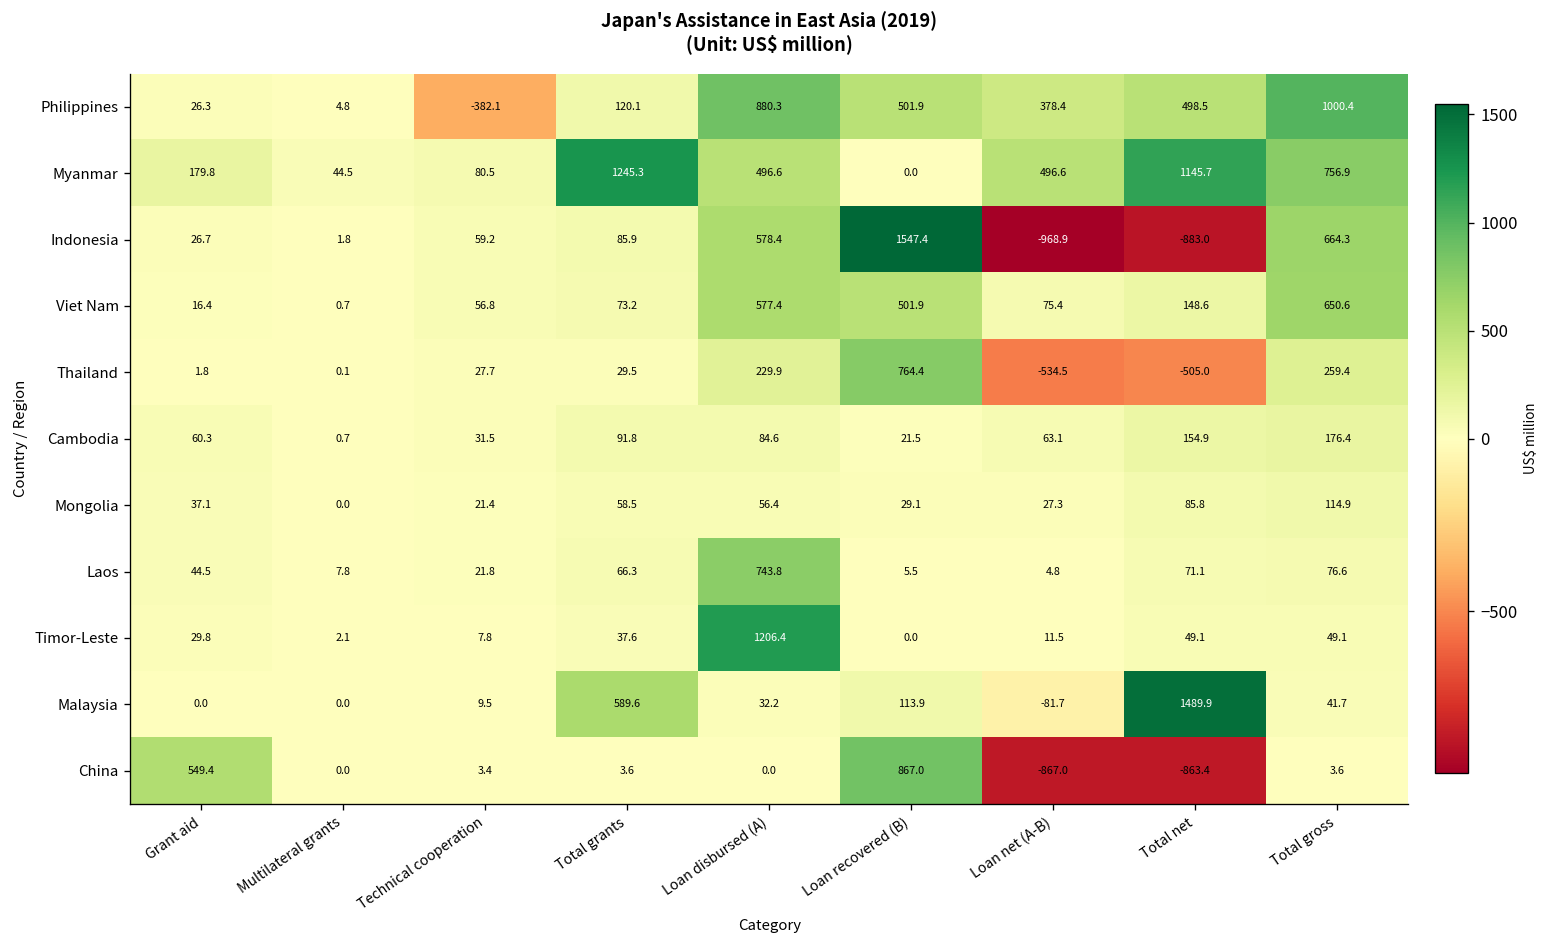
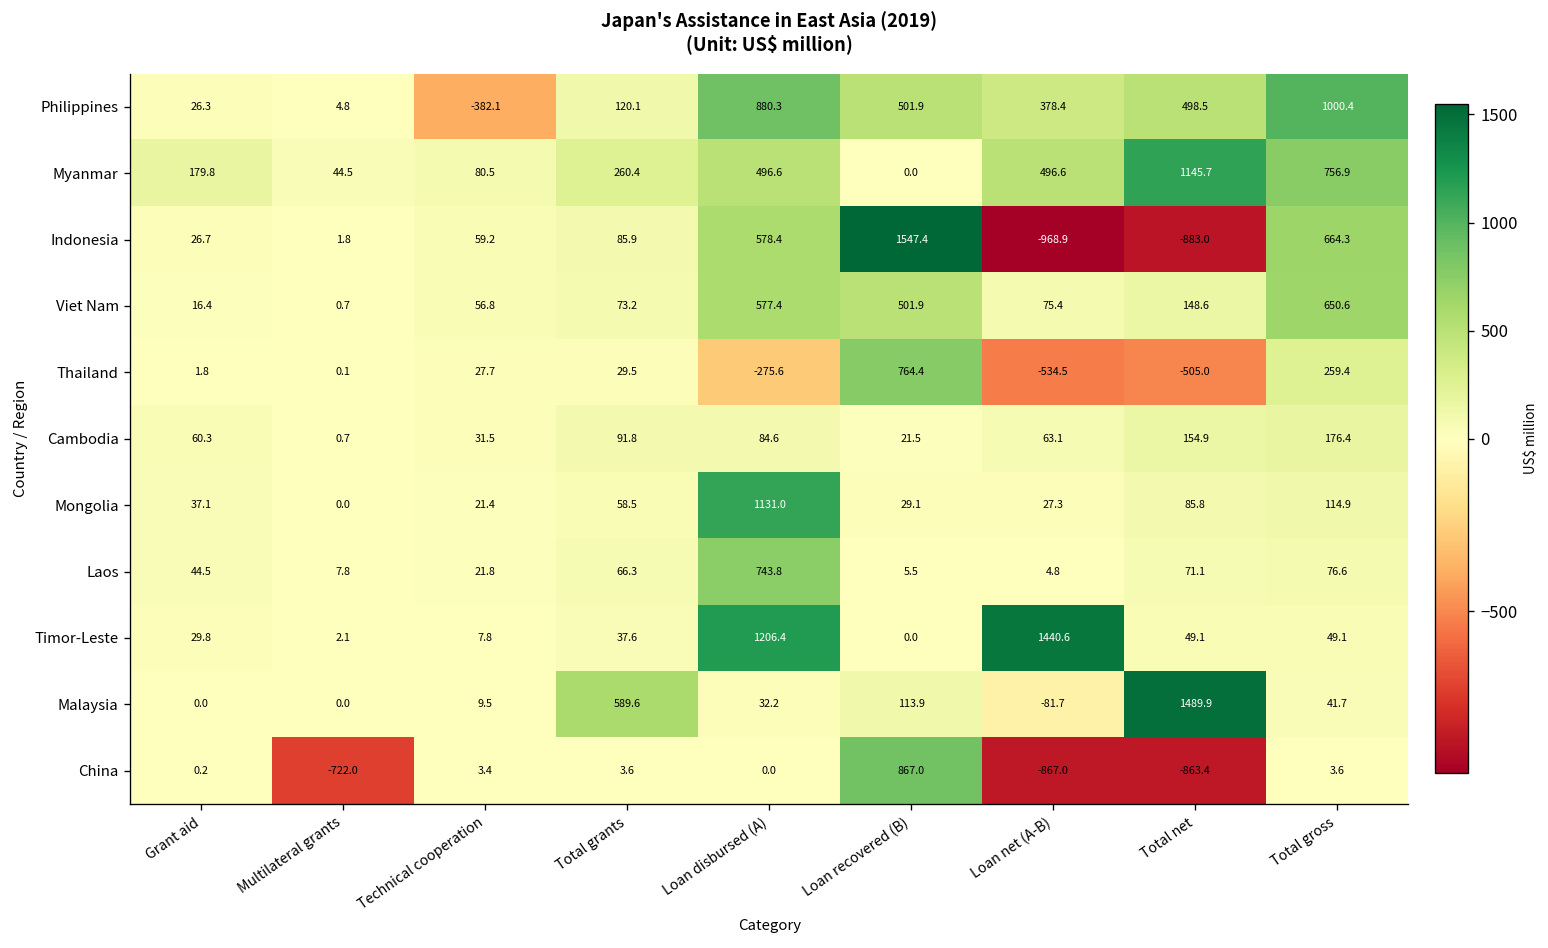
Myanmar, Total grants: 1245.3 -> 260.4
Thailand, Loan disbursed (A): 229.9 -> -275.6
Mongolia, Loan disbursed (A): 56.4 -> 1131.0
Timor-Leste, Loan net (A-B): 11.5 -> 1440.6
China, Grant aid: 549.4 -> 0.2
China, Multilateral grants: 0.0 -> -722.0
